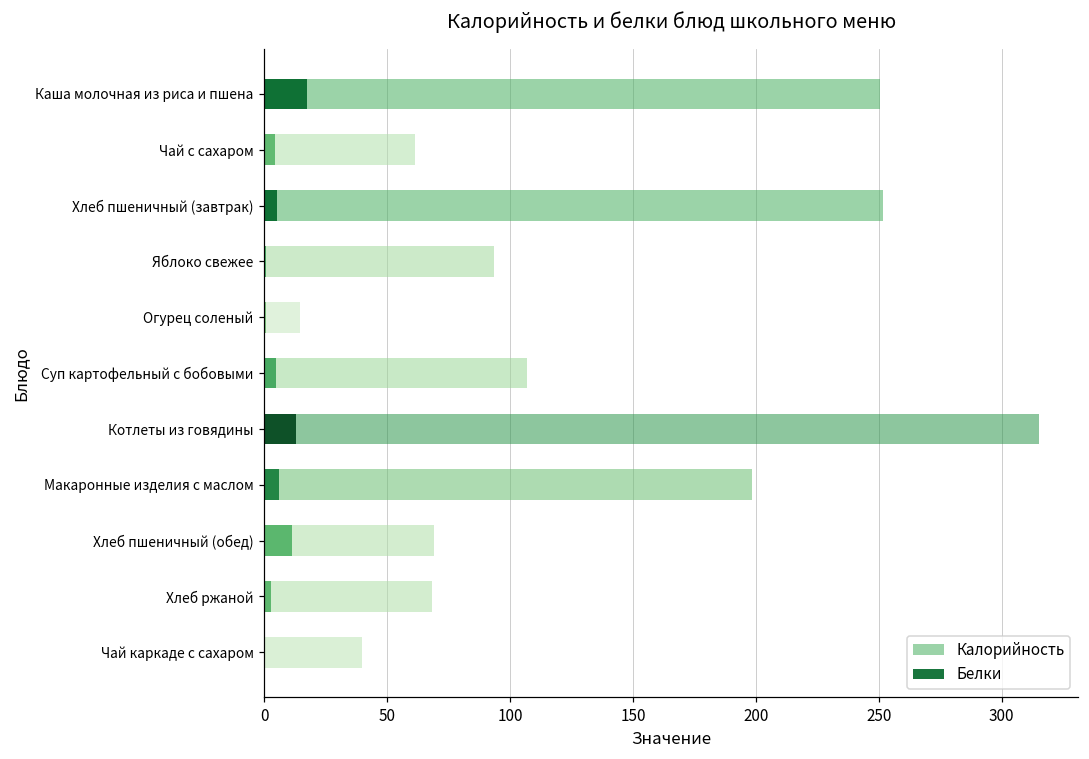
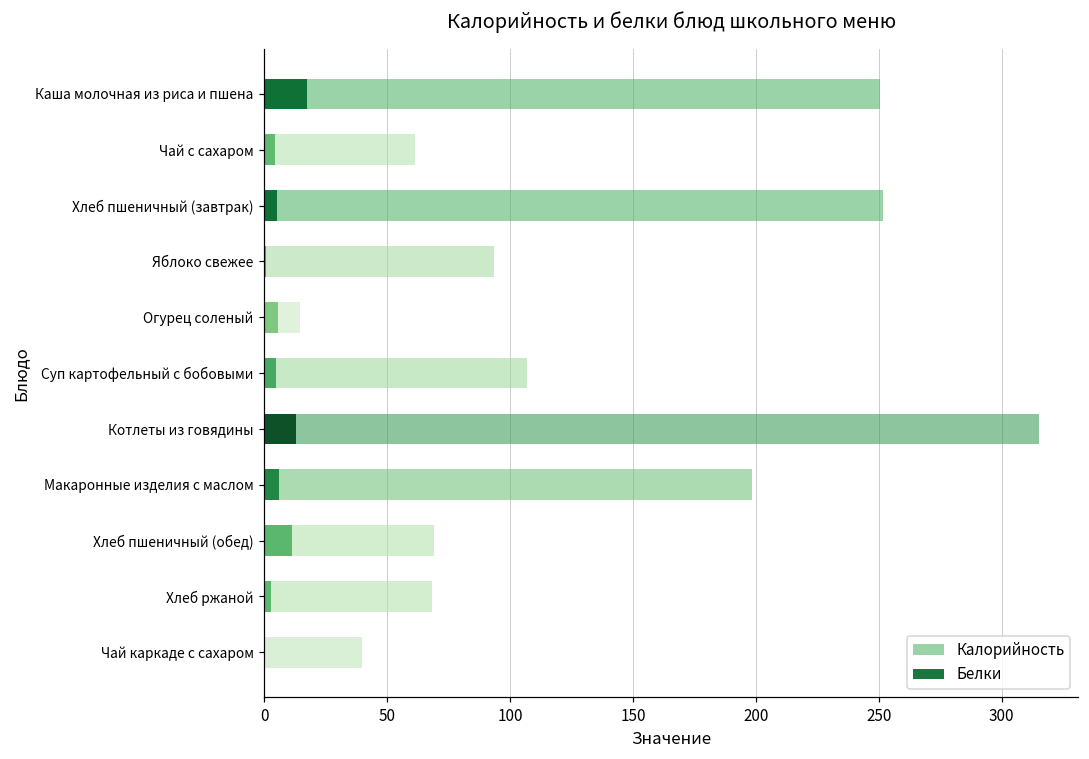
Белки, Огурец соленый: 1 -> 6
